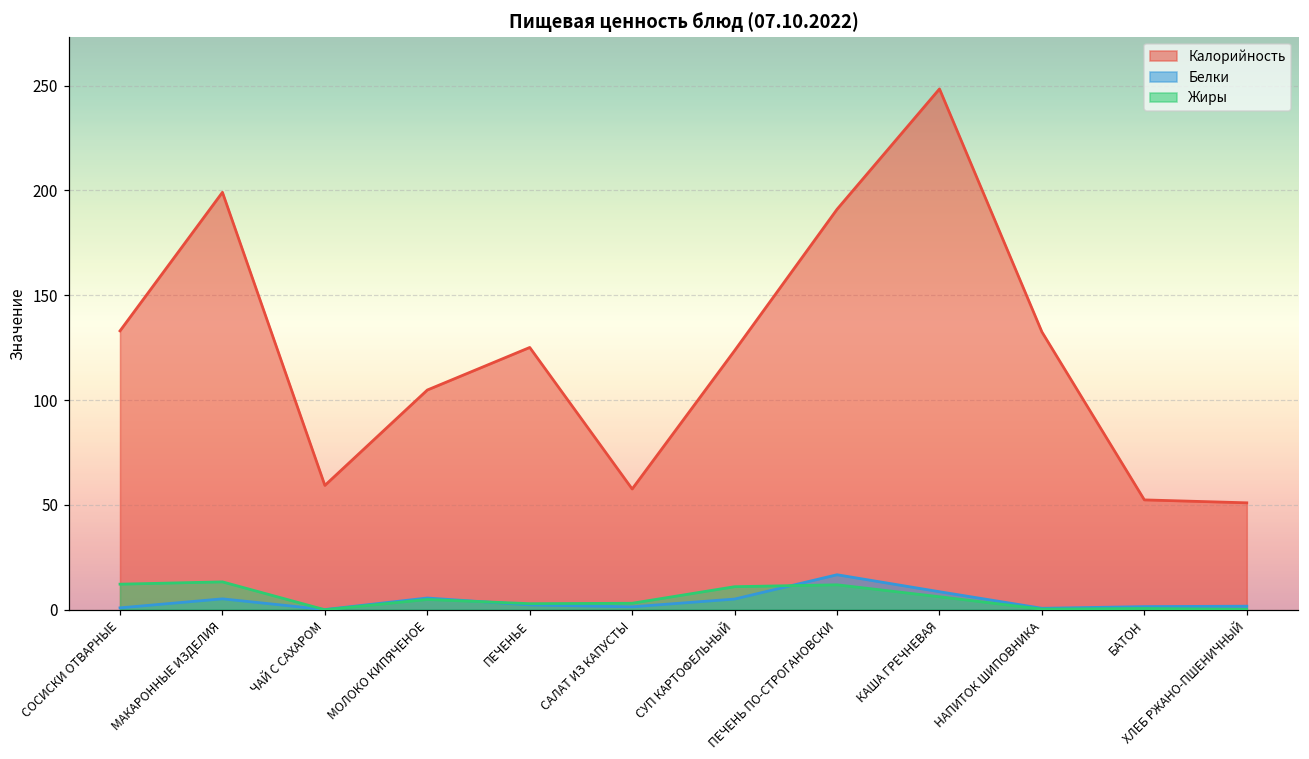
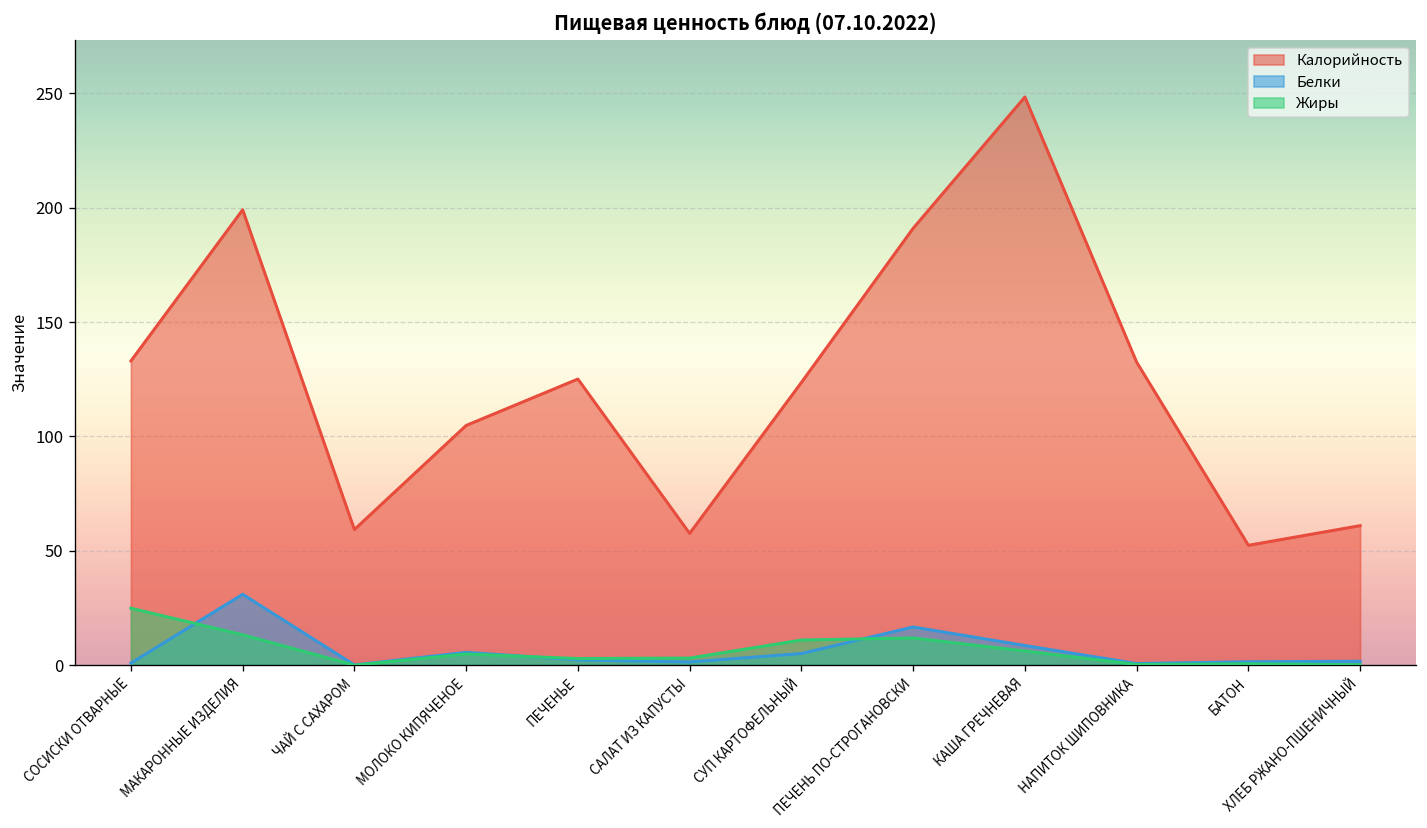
Жиры, СОСИСКИ ОТВАРНЫЕ: 12 -> 25
Белки, МАКАРОННЫЕ ИЗДЕЛИЯ: 5 -> 31
Калорийность, ХЛЕБ РЖАНО-ПШЕНИЧНЫЙ: 51 -> 61
